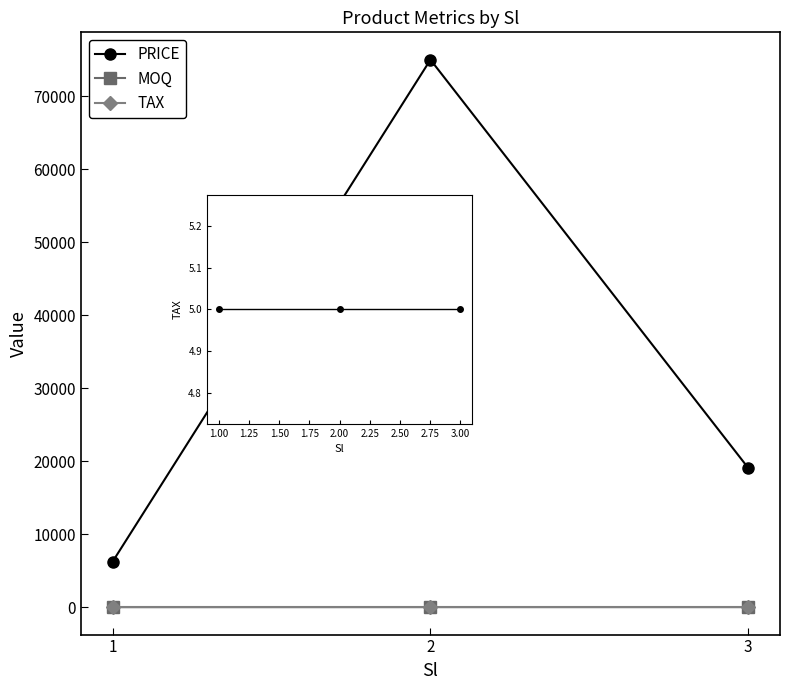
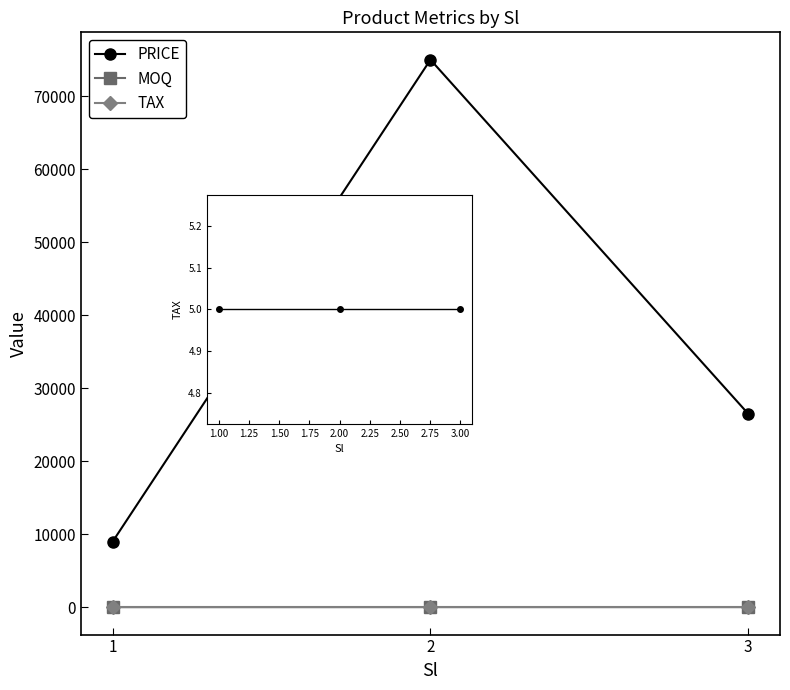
PRICE, 1: 6000 -> 9000
PRICE, 3: 19000 -> 27000
